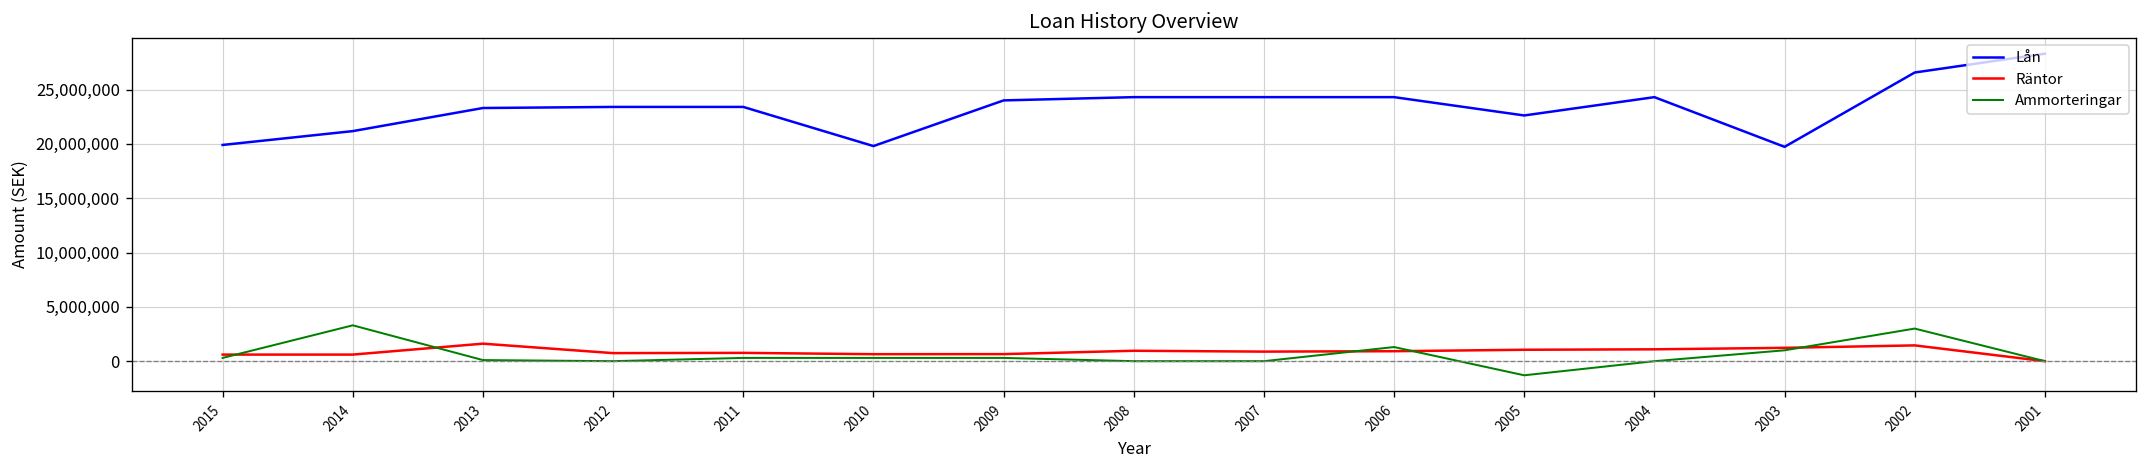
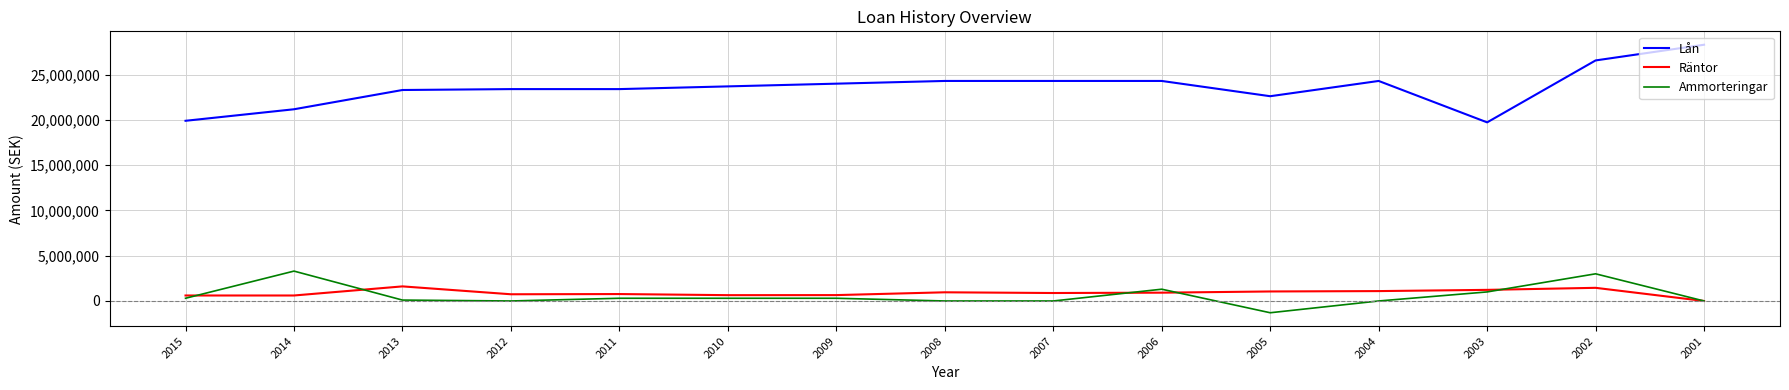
Lån, 2010: 20,000,000 -> 24,000,000
